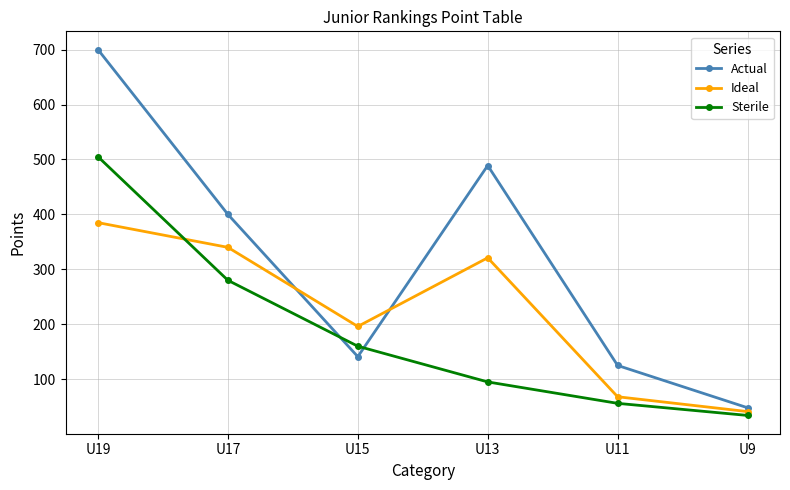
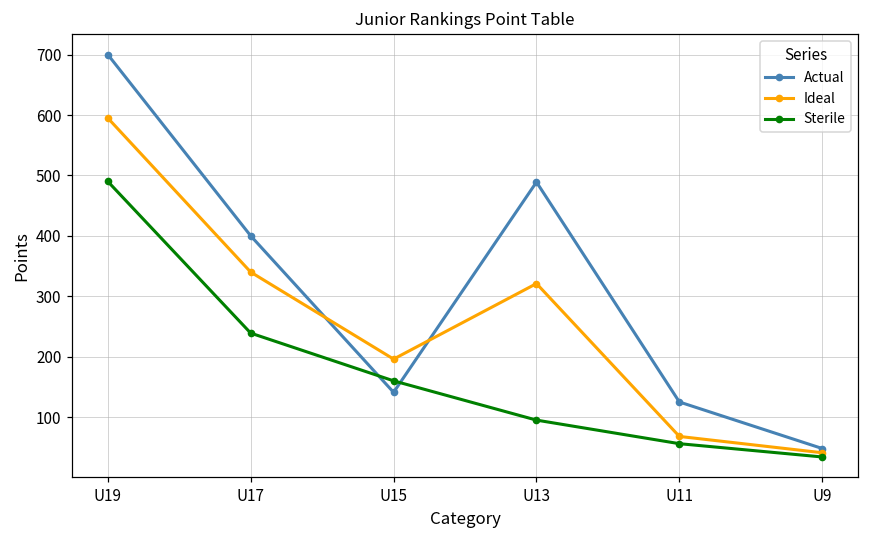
Ideal, U19: 390 -> 600
Sterile, U19: 510 -> 490
Sterile, U17: 280 -> 240
